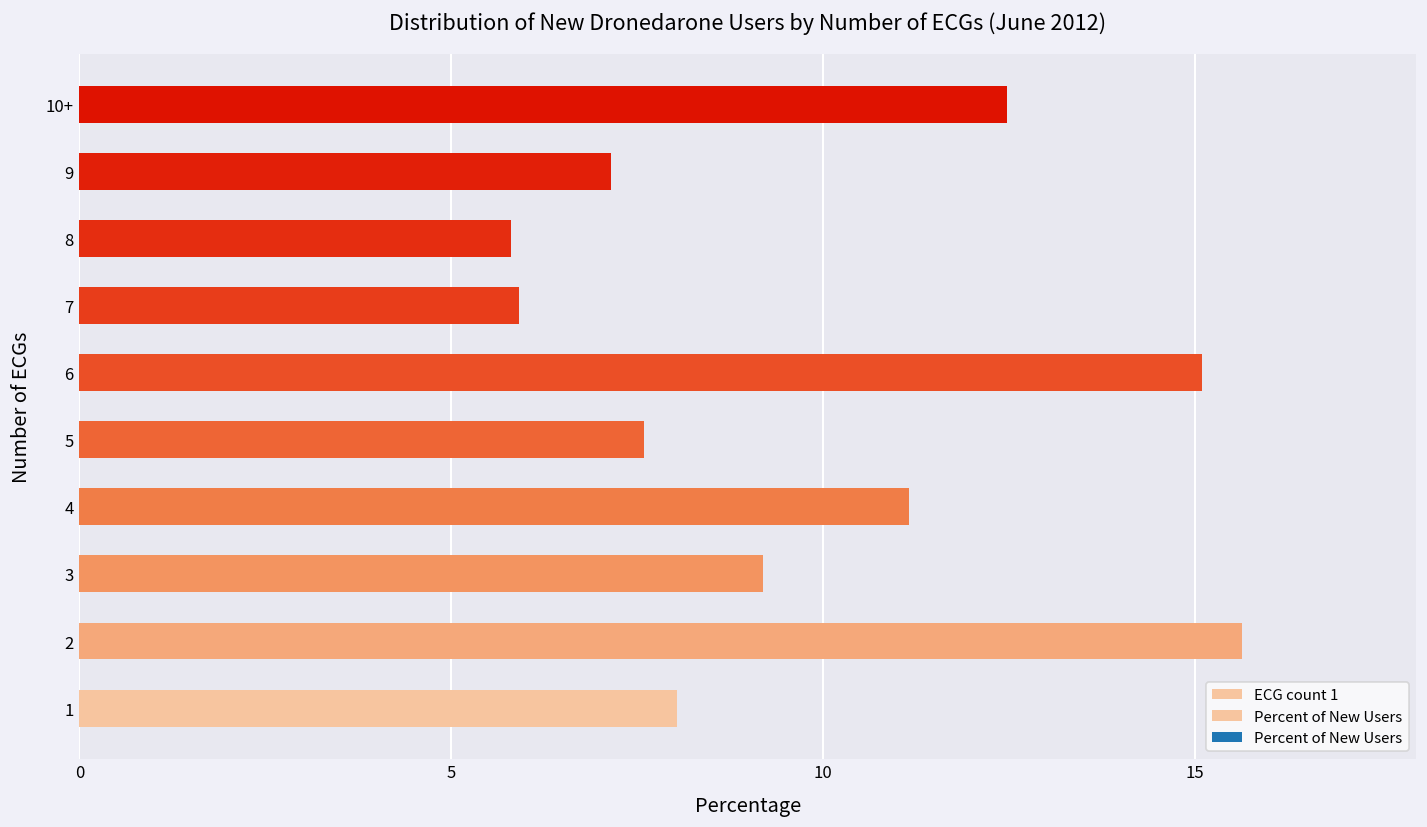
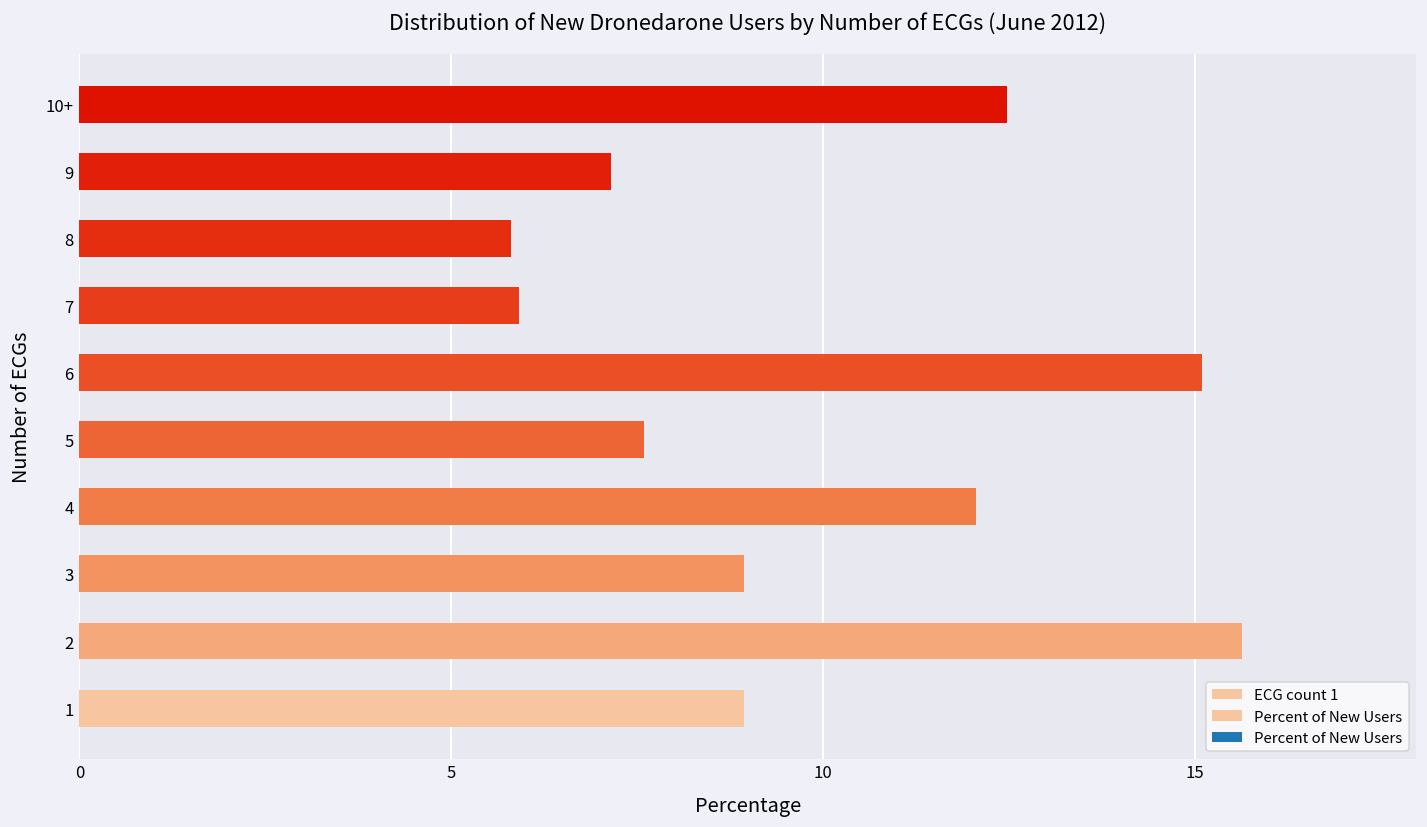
4: 11.2 -> 12.1
3: 9.2 -> 8.9
1: 8.0 -> 8.9
